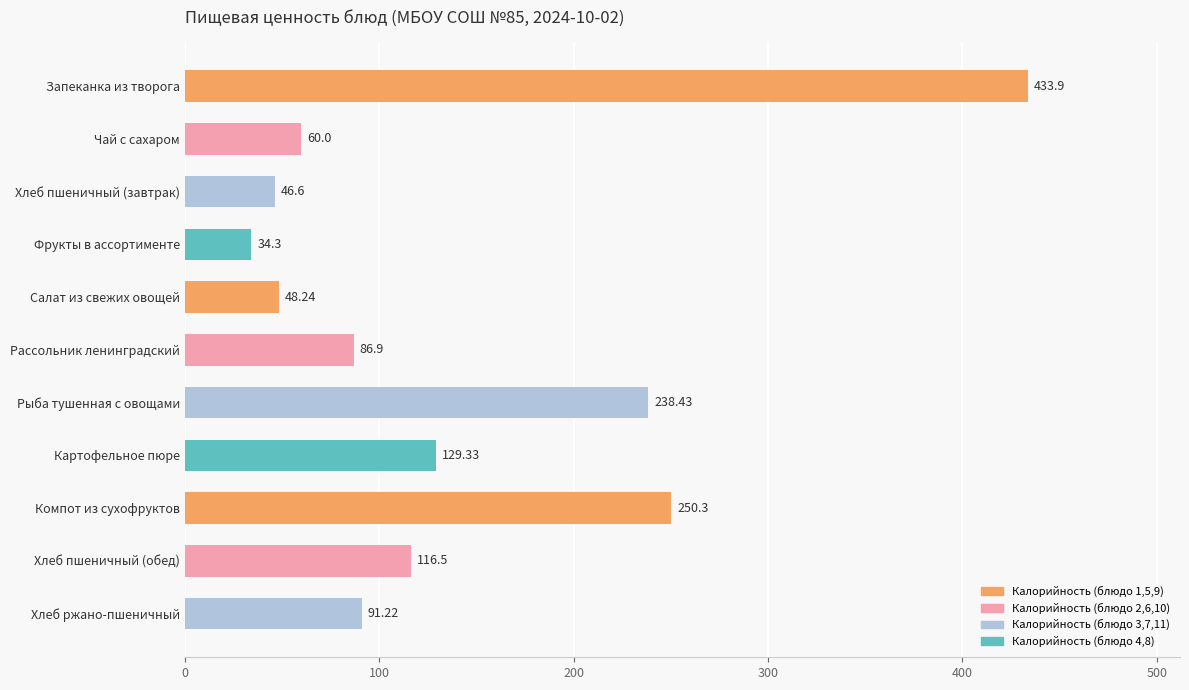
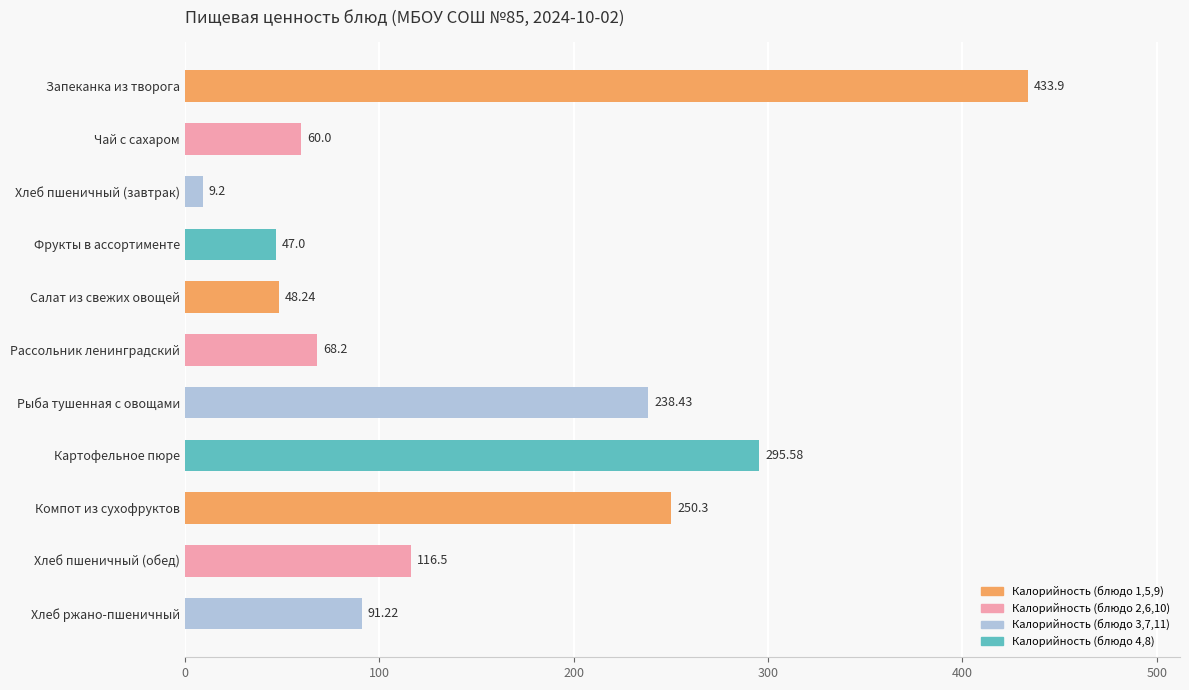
Хлеб пшеничный (завтрак): 46.6 -> 9.2
Фрукты в ассортименте: 34.3 -> 47.0
Рассольник ленинградский: 86.9 -> 68.2
Картофельное пюре: 129.33 -> 295.58
